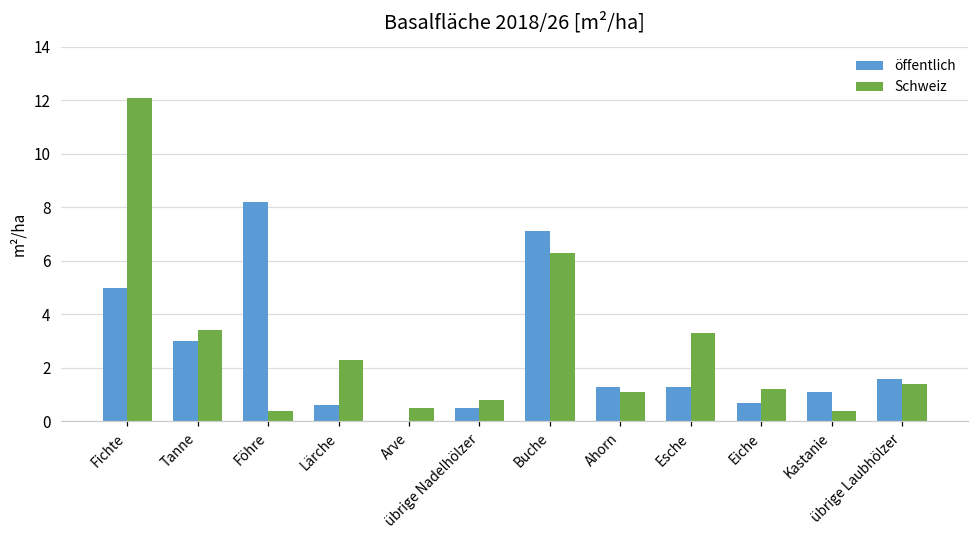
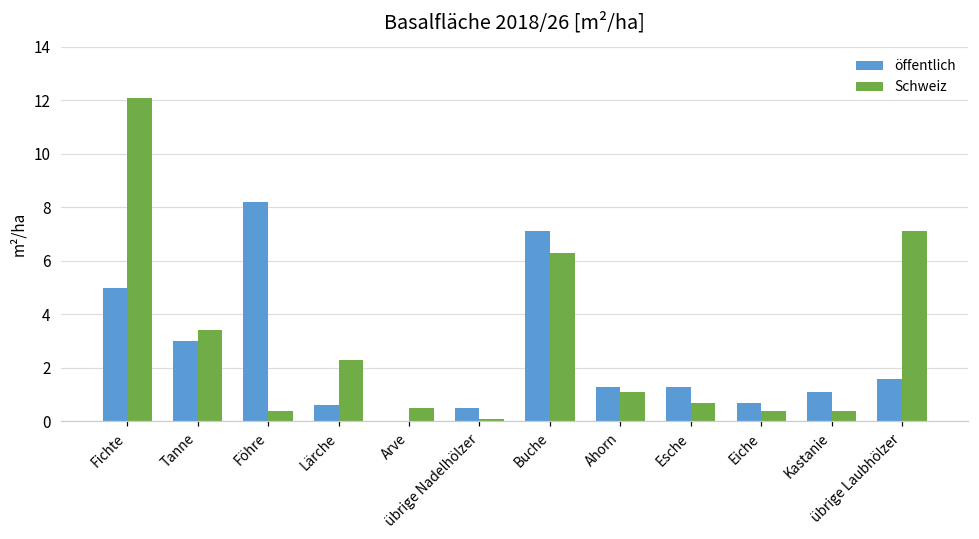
Schweiz, übrige Nadelhölzer: 0.8 -> 0.1
Schweiz, Esche: 3.3 -> 0.7
Schweiz, Eiche: 1.2 -> 0.4
Schweiz, übrige Laubhölzer: 1.4 -> 7.1
